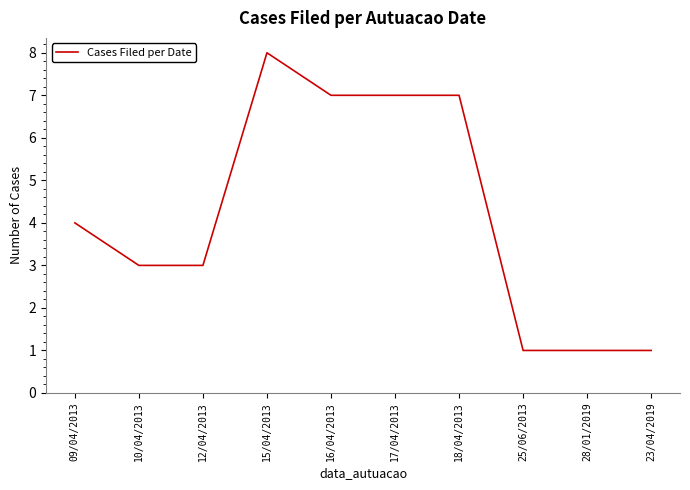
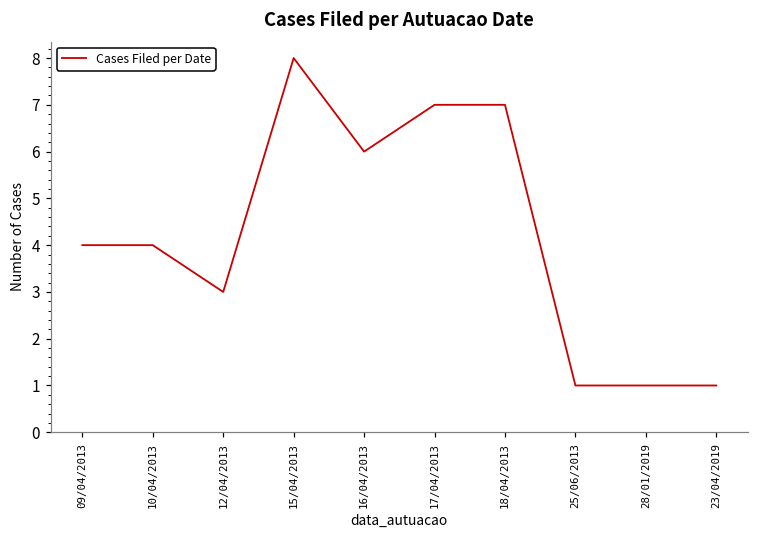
10/04/2013: 3 -> 4
16/04/2013: 7 -> 6
